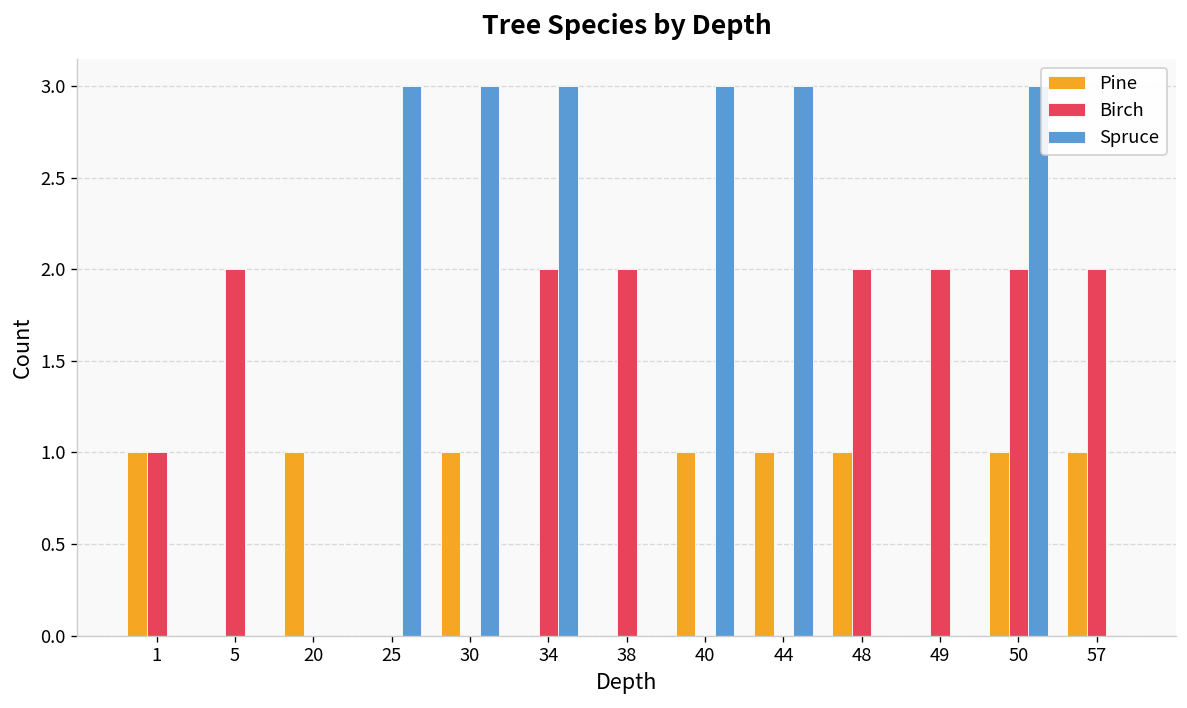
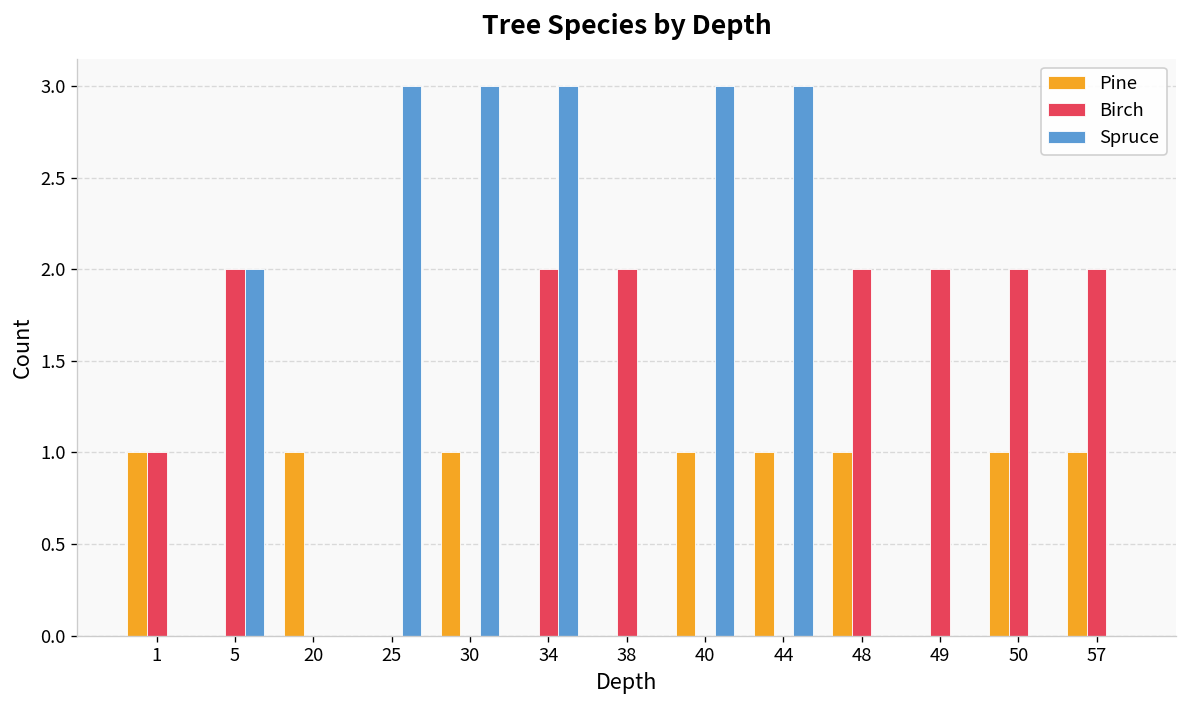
Spruce, 5: 0 -> 2
Spruce, 50: 3 -> 0
